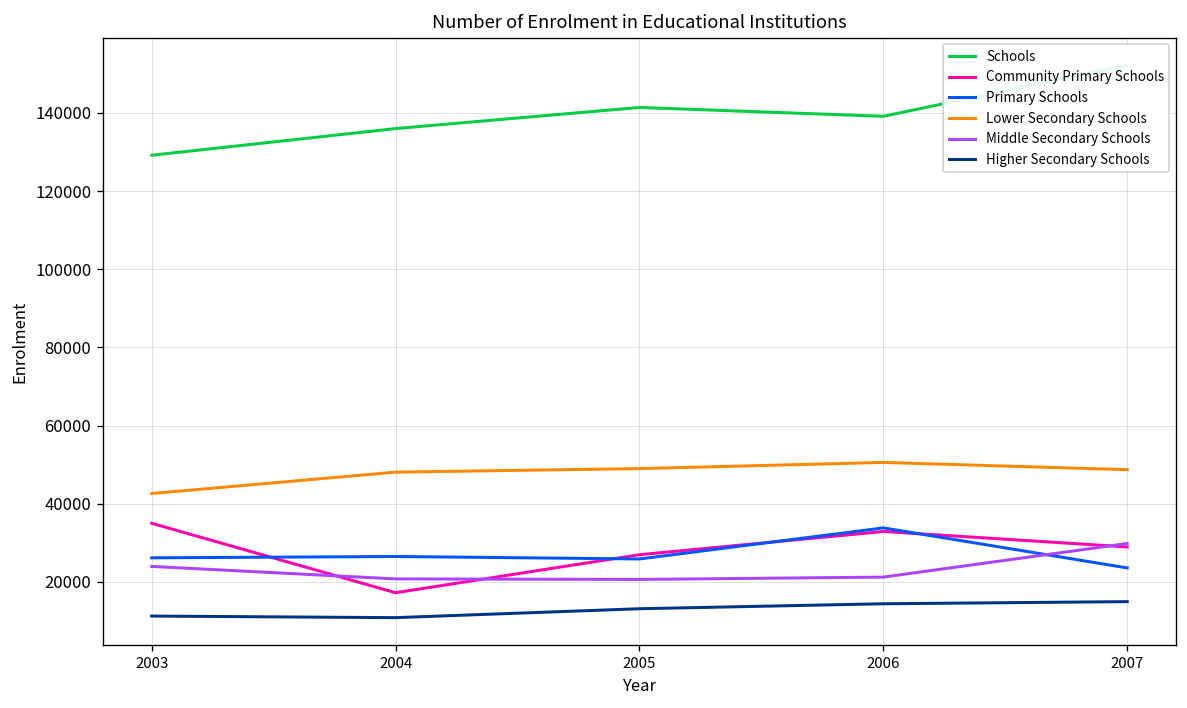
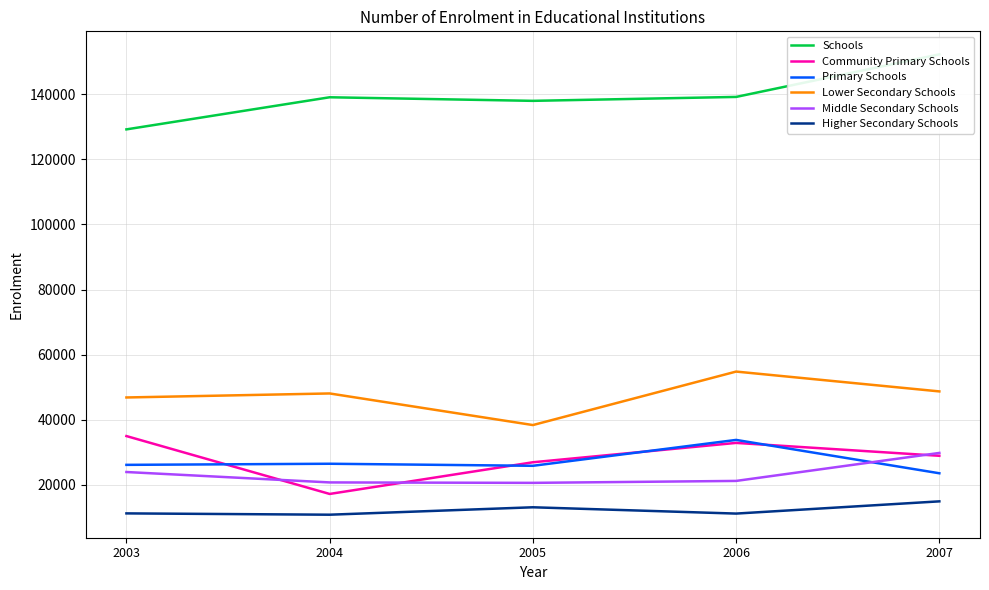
Lower Secondary Schools, 2003: 43000 -> 47000
Schools, 2004: 136000 -> 139000
Schools, 2005: 141000 -> 138000
Lower Secondary Schools, 2005: 49000 -> 38000
Lower Secondary Schools, 2006: 51000 -> 55000
Higher Secondary Schools, 2006: 14000 -> 11000
